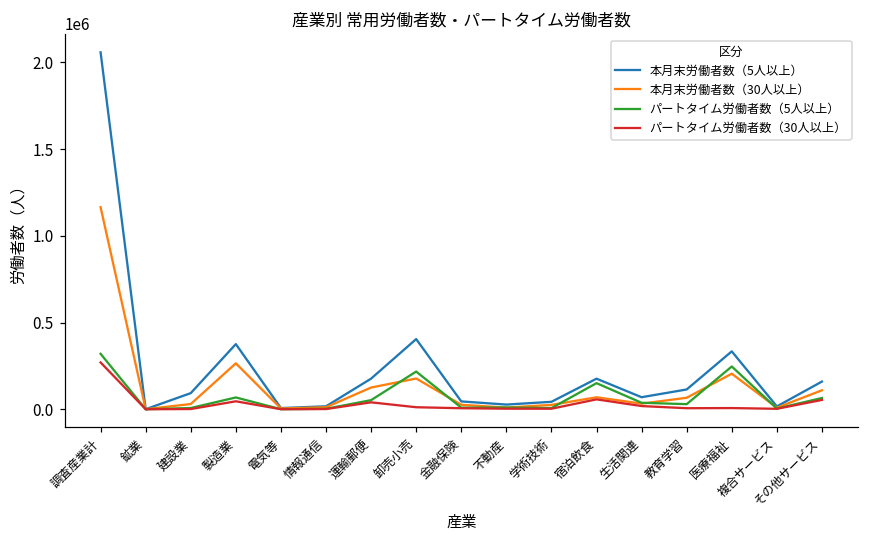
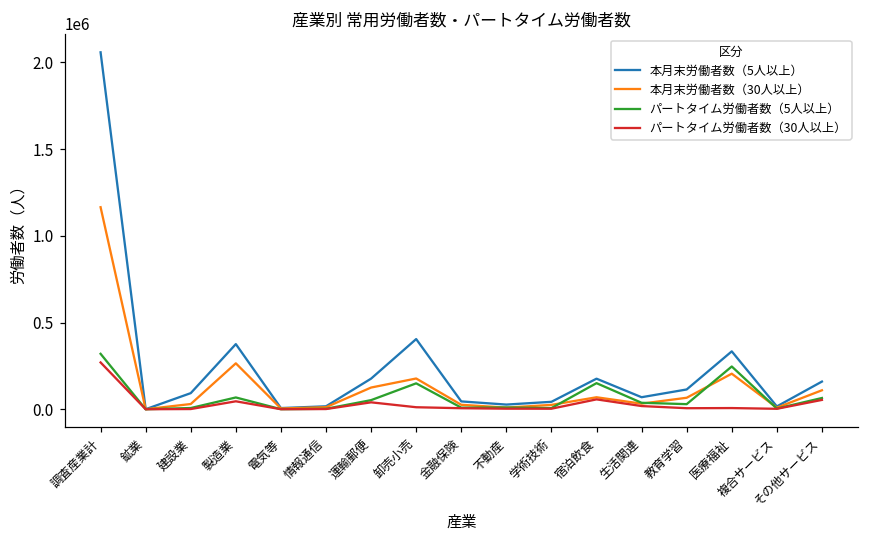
パートタイム労働者数（5人以上）, 卸売小売: 220000 -> 150000
